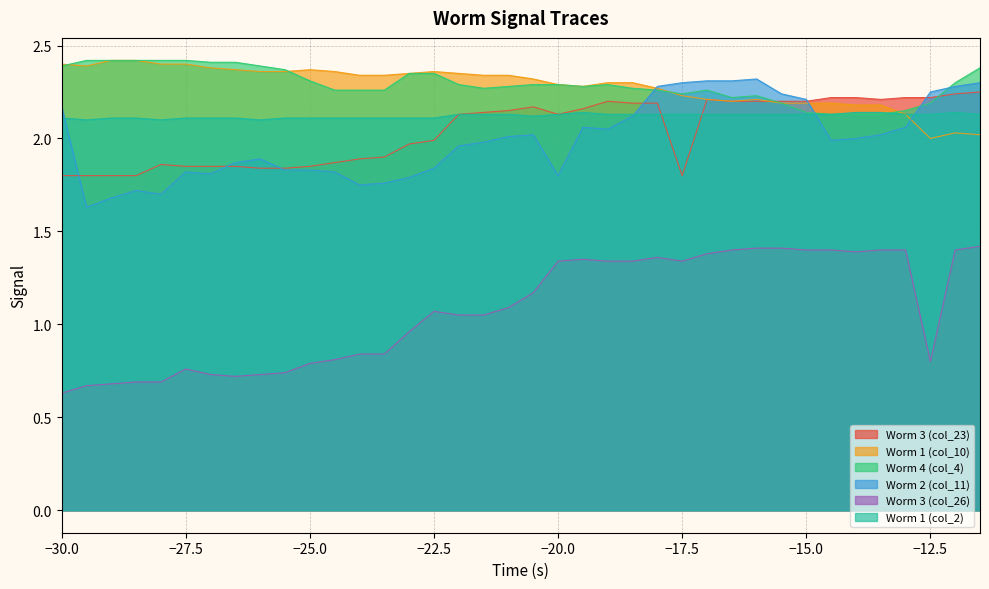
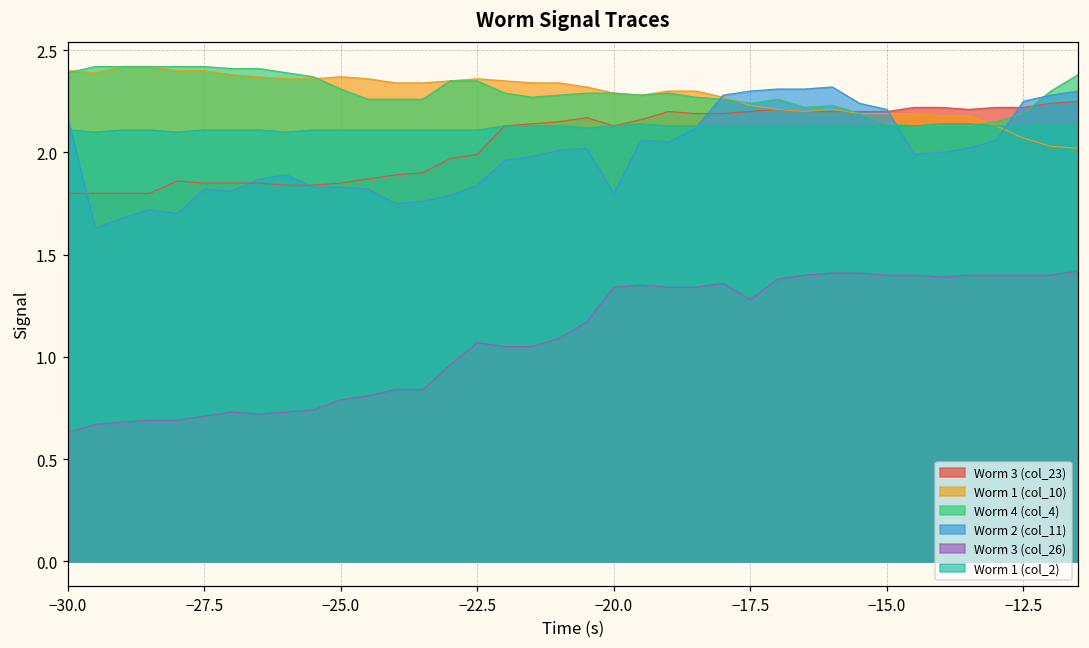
Worm 3 (col_26), −27.5: 0.76 -> 0.71
Worm 3 (col_23), −17.5: 1.8 -> 2.2
Worm 3 (col_26), −17.5: 1.34 -> 1.28
Worm 1 (col_10), −12.5: 2.00 -> 2.07
Worm 3 (col_26), −12.5: 0.8 -> 1.4
